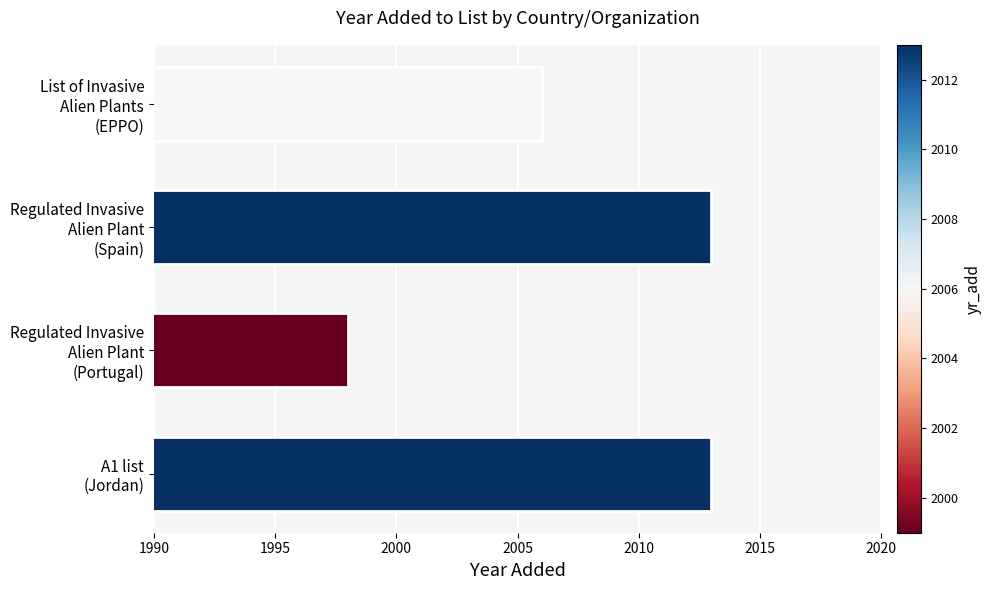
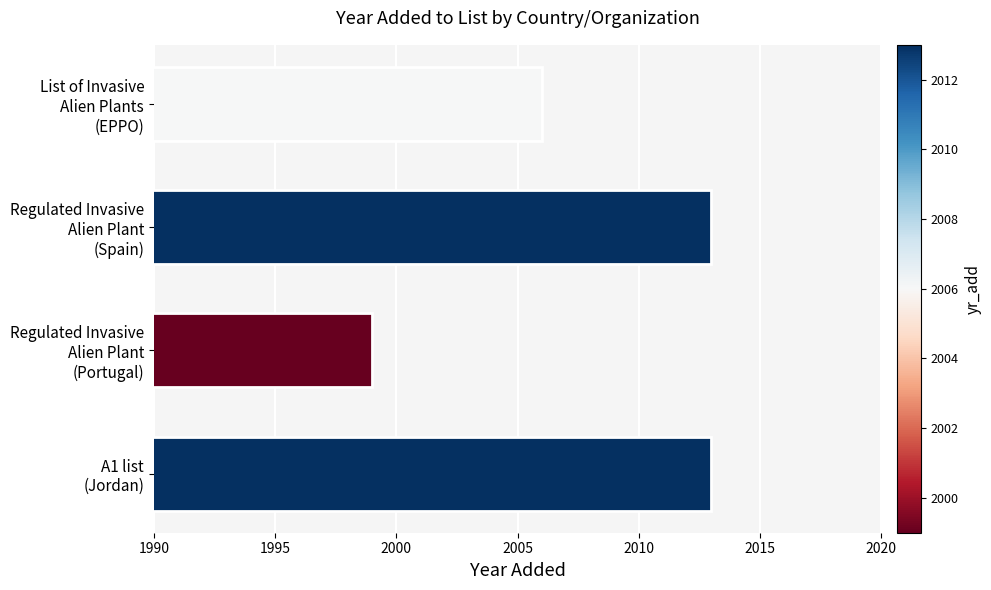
Regulated Invasive Alien Plant (Portugal): 1998 -> 1999
